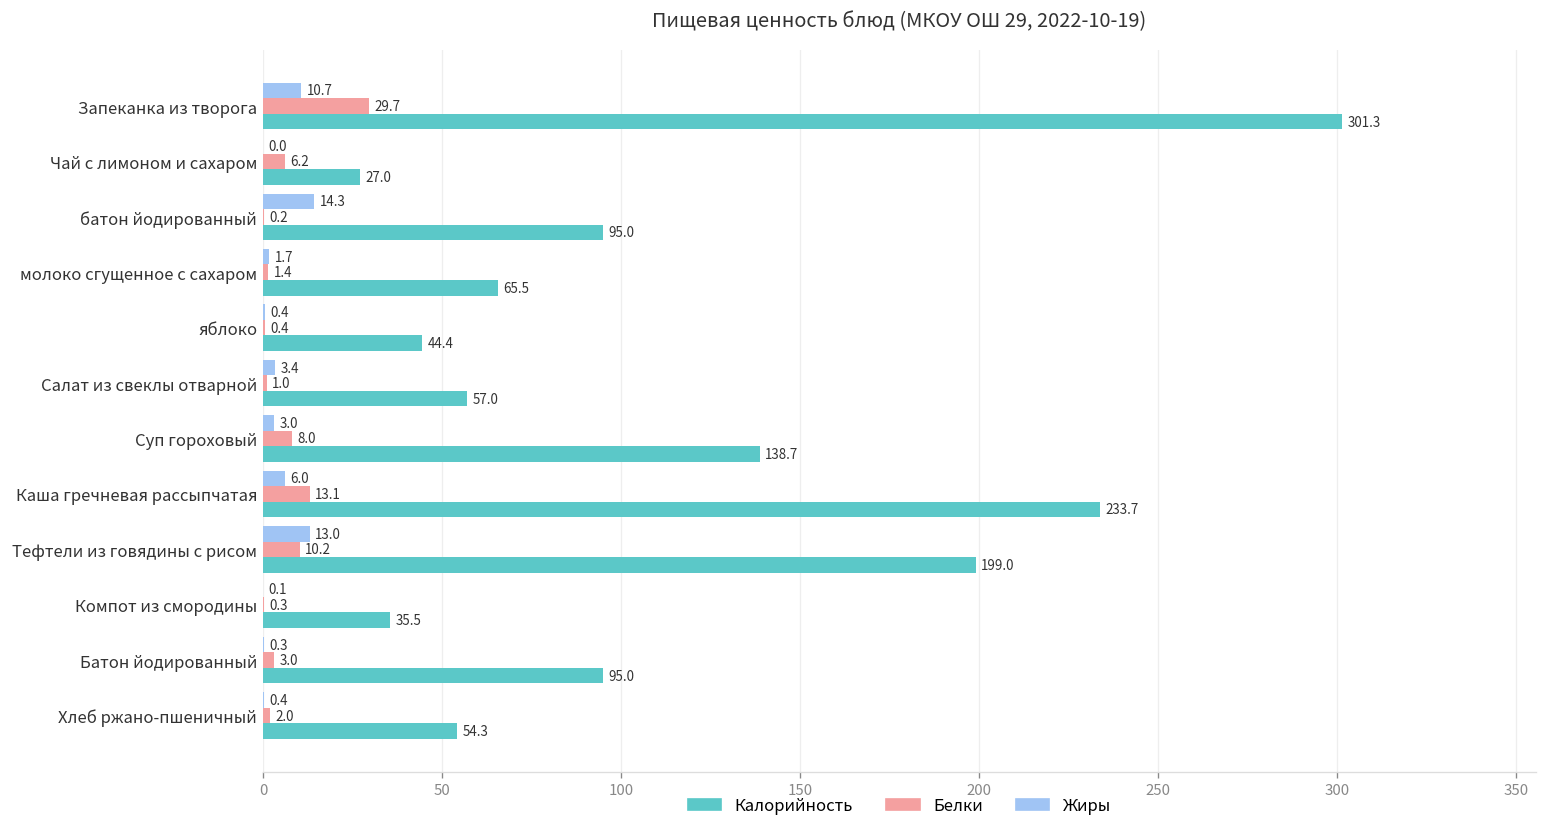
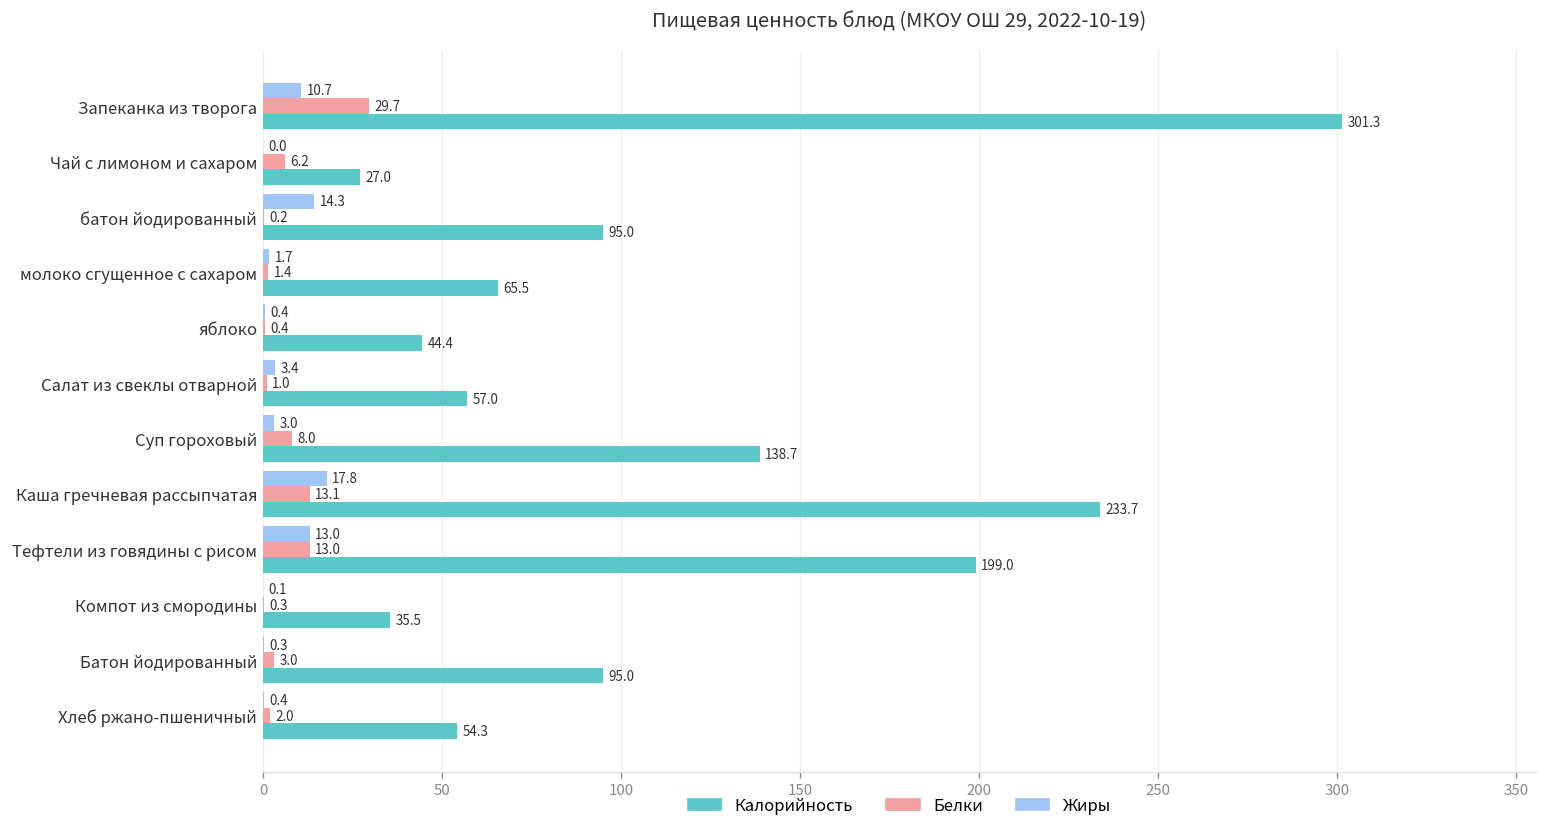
Жиры, Каша гречневая рассыпчатая: 6.0 -> 17.8
Белки, Тефтели из говядины с рисом: 10.2 -> 13.0
